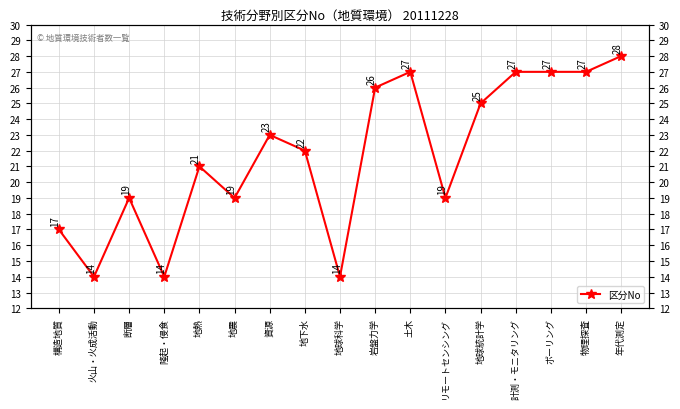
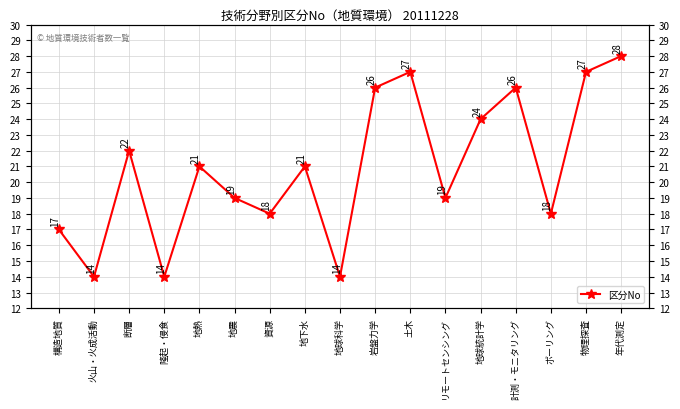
断層: 19 -> 22
資源: 23 -> 18
地下水: 22 -> 21
地球統計学: 25 -> 24
計測・モニタリング: 27 -> 26
ボーリング: 27 -> 18
